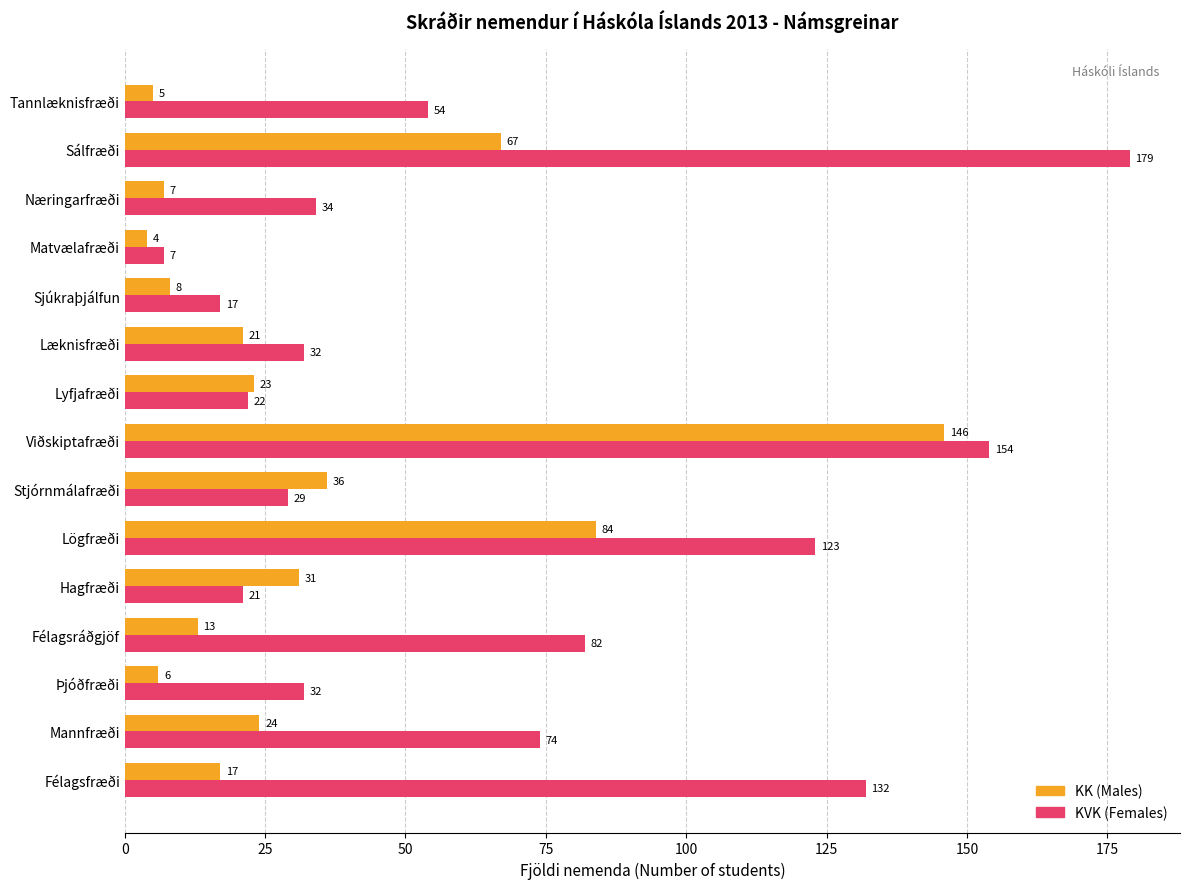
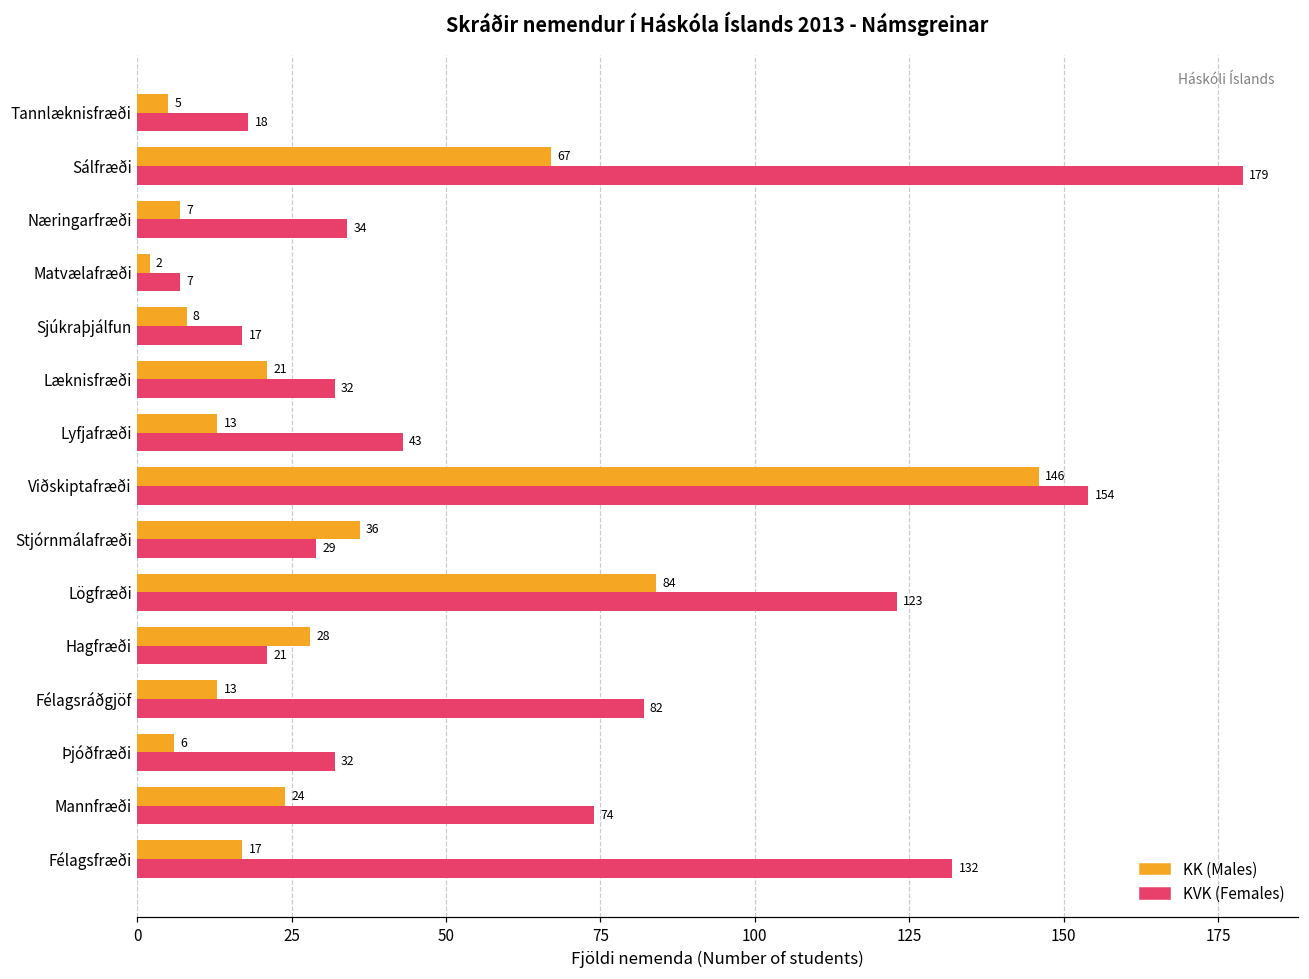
KVK (Females), Tannlæknisfræði: 54 -> 18
KK (Males), Matvælafræði: 4 -> 2
KK (Males), Lyfjafræði: 23 -> 13
KVK (Females), Lyfjafræði: 22 -> 43
KK (Males), Hagfræði: 31 -> 28
